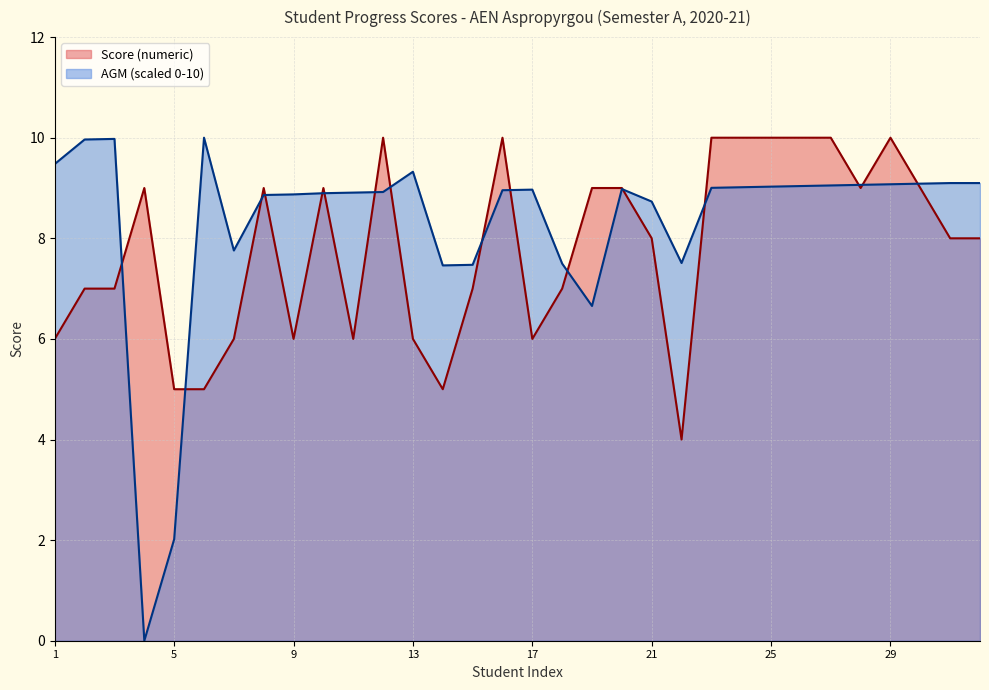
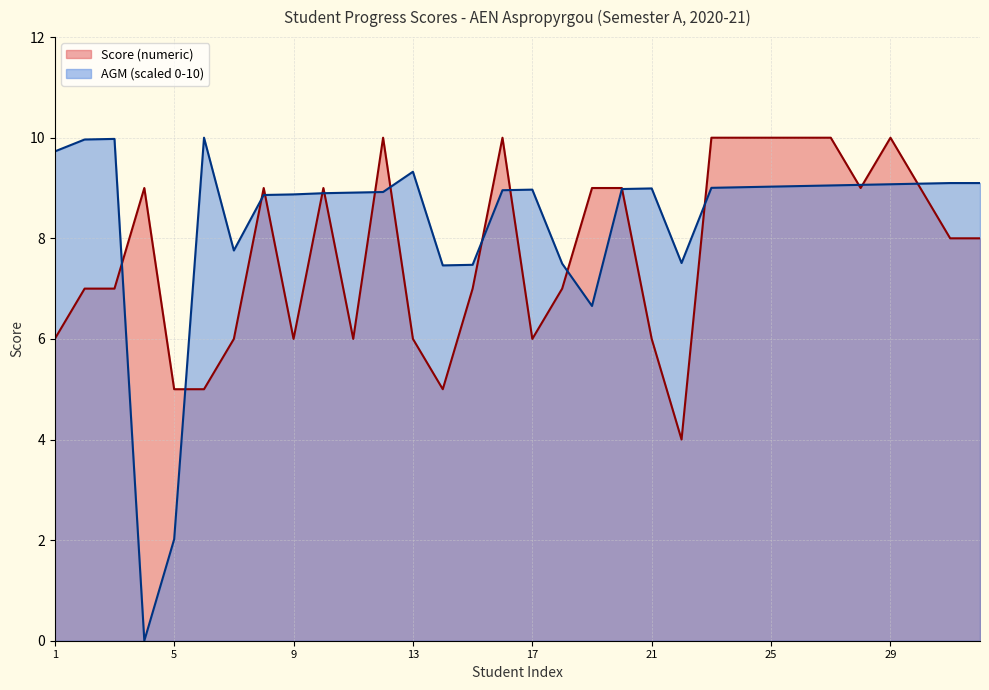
AGM (scaled 0-10), 1: 9.5 -> 9.7
Score (numeric), 21: 8 -> 6
AGM (scaled 0-10), 21: 8.7 -> 9.0
